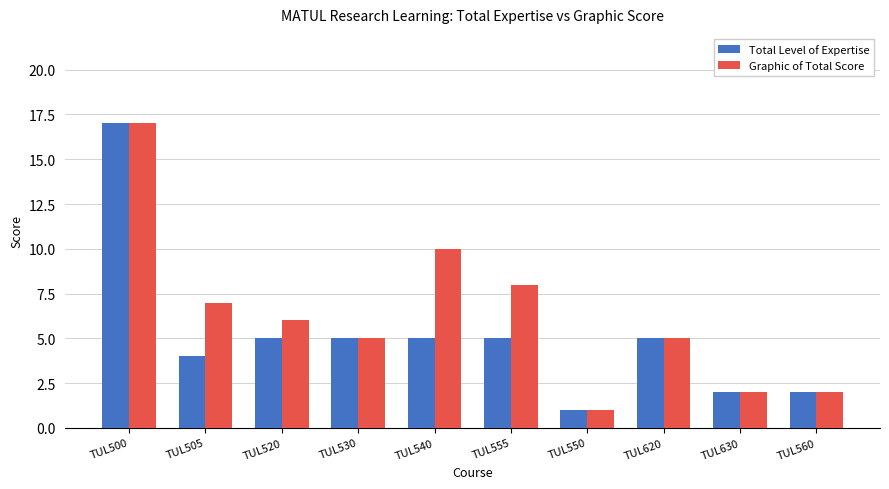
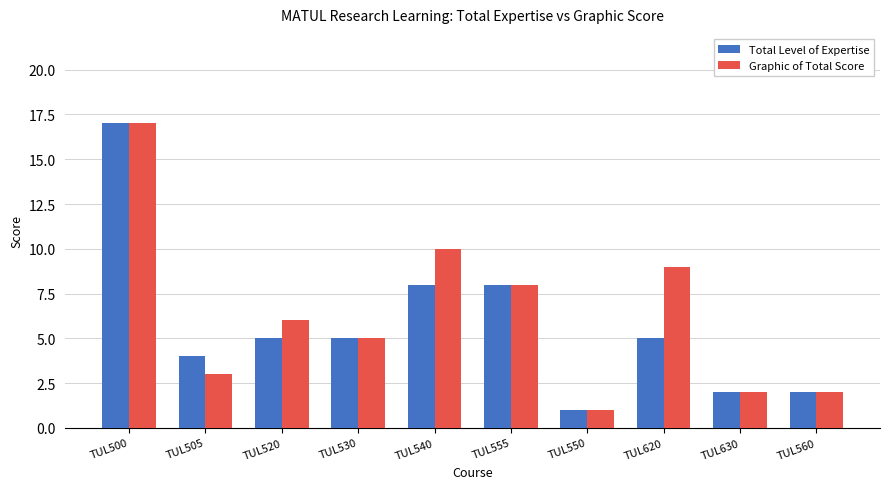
Graphic of Total Score, TUL505: 7 -> 3
Total Level of Expertise, TUL540: 5 -> 8
Total Level of Expertise, TUL555: 5 -> 8
Graphic of Total Score, TUL620: 5 -> 9
